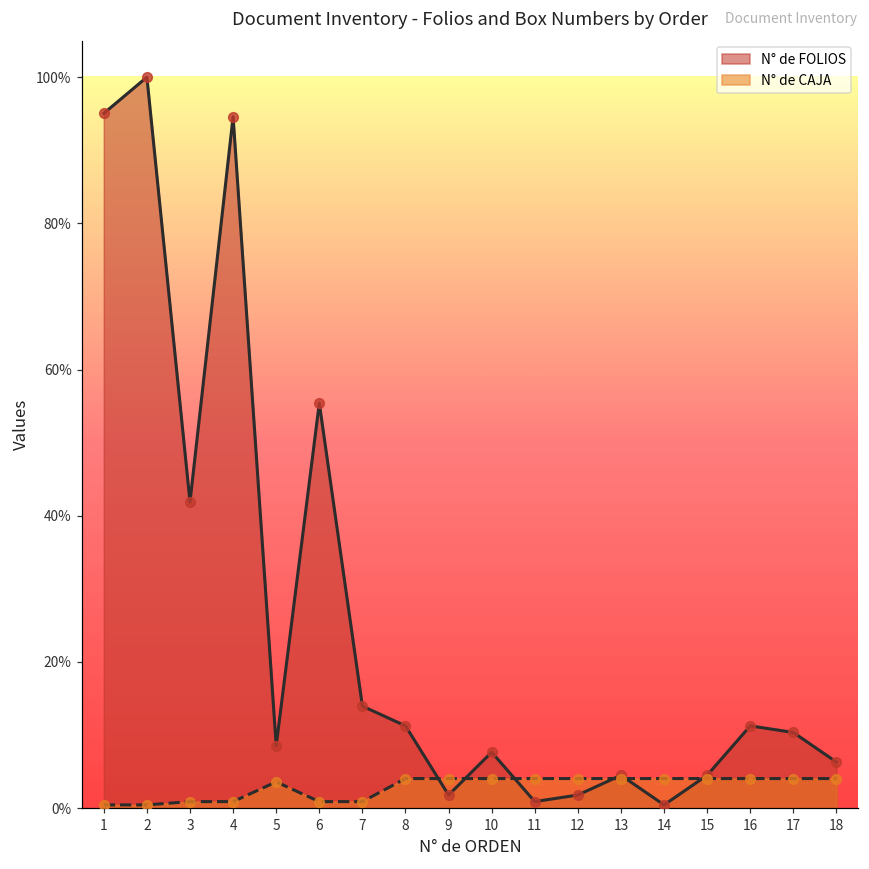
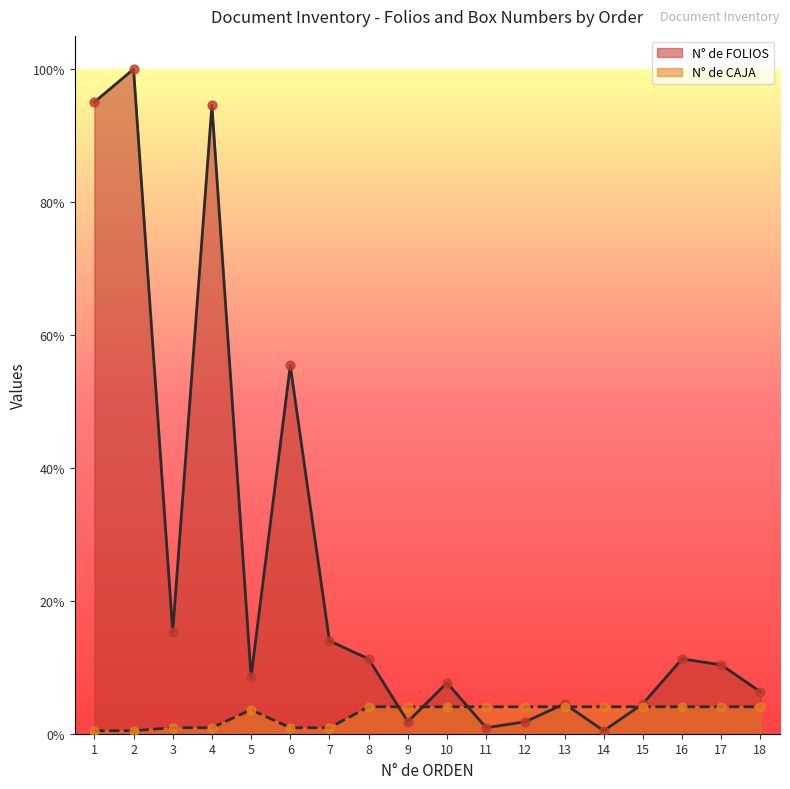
N° de FOLIOS, 3: 42% -> 15%
